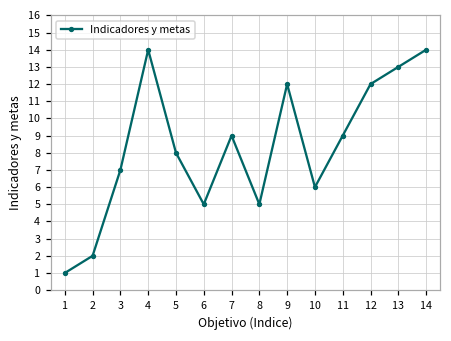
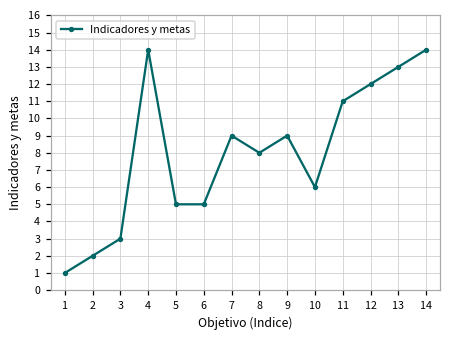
3: 7 -> 3
5: 8 -> 5
8: 5 -> 8
9: 12 -> 9
11: 9 -> 11
